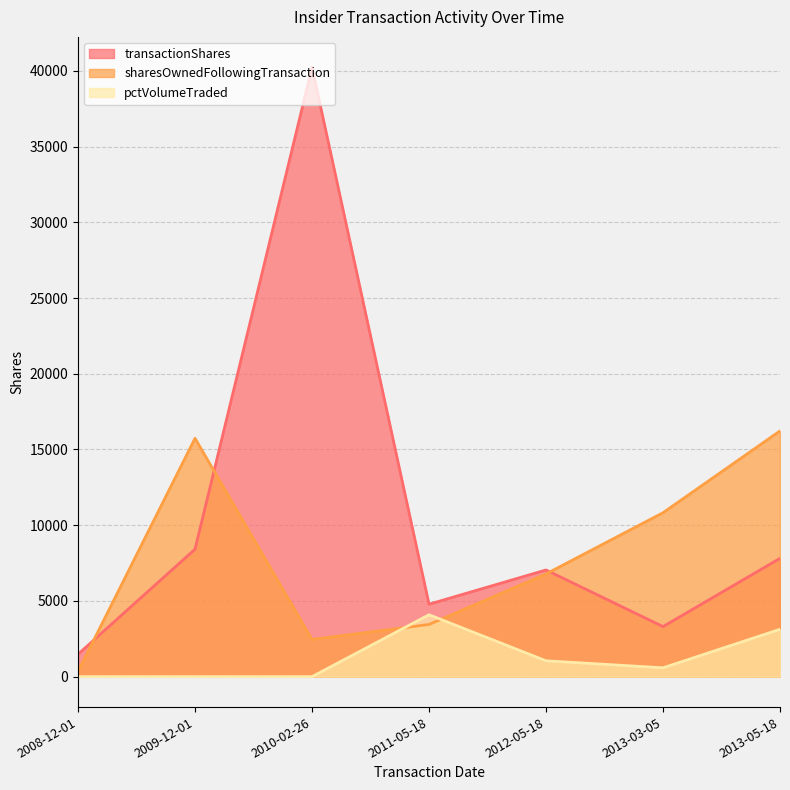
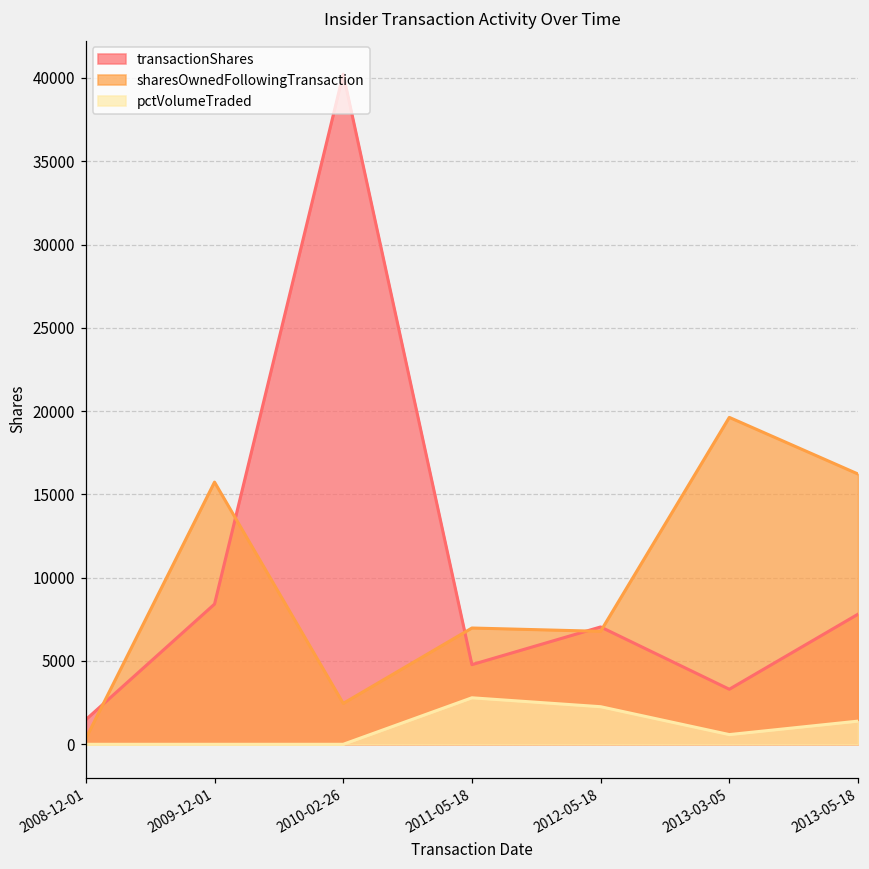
sharesOwnedFollowingTransaction, 2011-05-18: 3400 -> 7000
pctVolumeTraded, 2011-05-18: 4100 -> 2800
pctVolumeTraded, 2012-05-18: 1000 -> 2300
sharesOwnedFollowingTransaction, 2013-03-05: 10800 -> 19600
pctVolumeTraded, 2013-05-18: 3100 -> 1400
